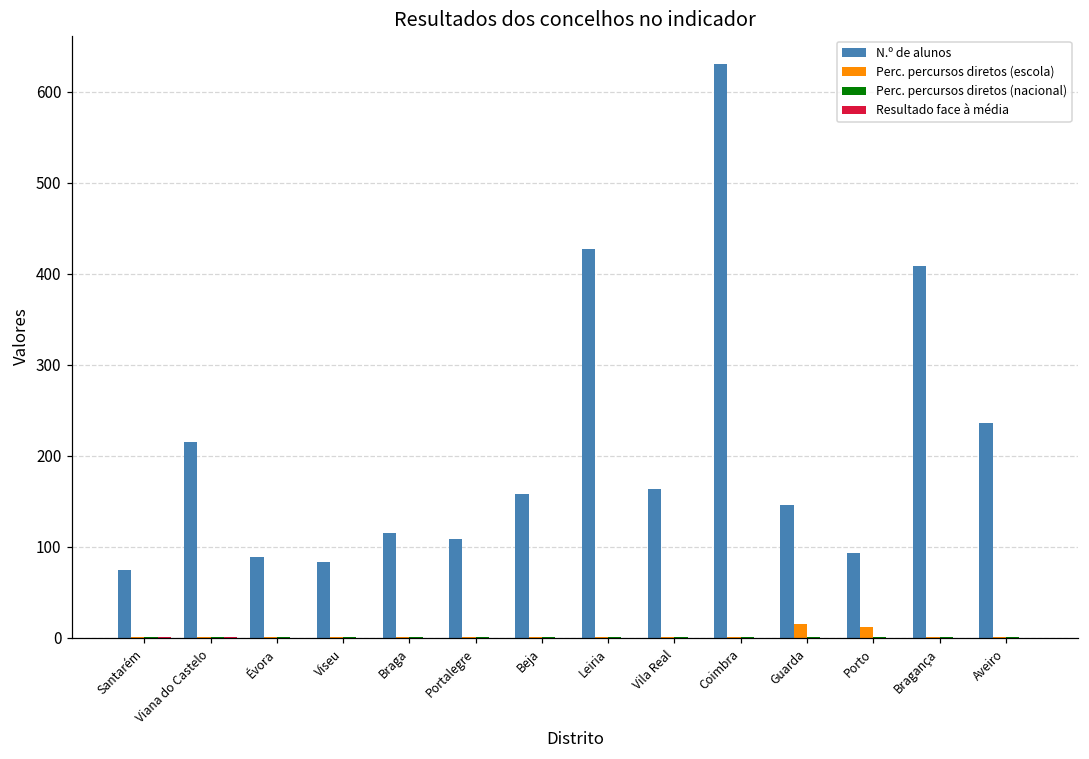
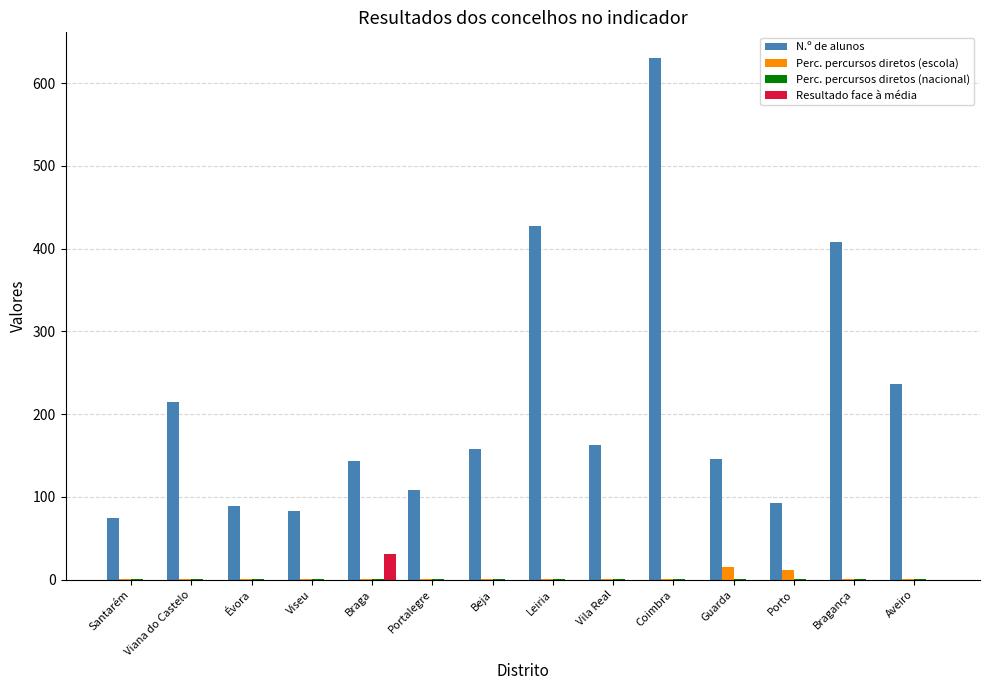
N.º de alunos, Braga: 120 -> 140
Resultado face à média, Braga: 0 -> 30
